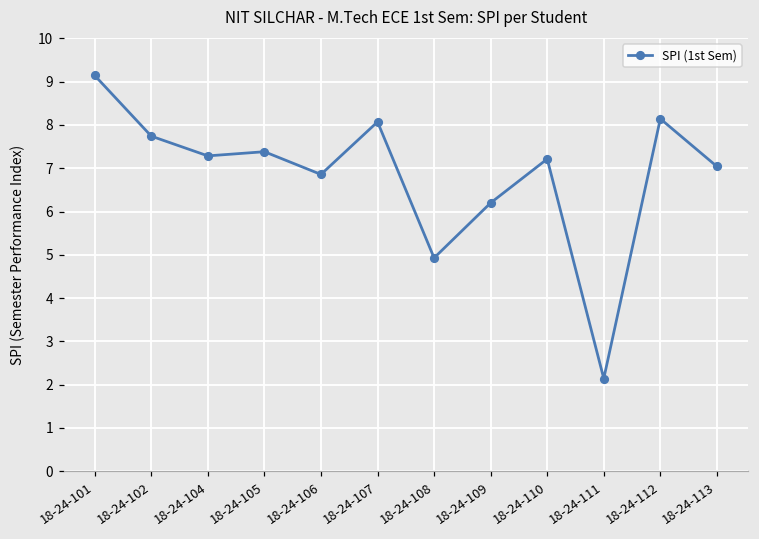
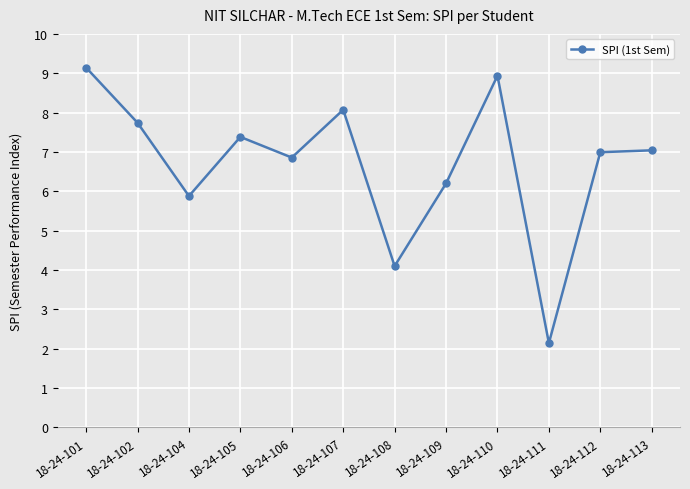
18-24-104: 7.3 -> 5.9
18-24-108: 4.9 -> 4.1
18-24-110: 7.2 -> 8.9
18-24-112: 8.1 -> 7.0
